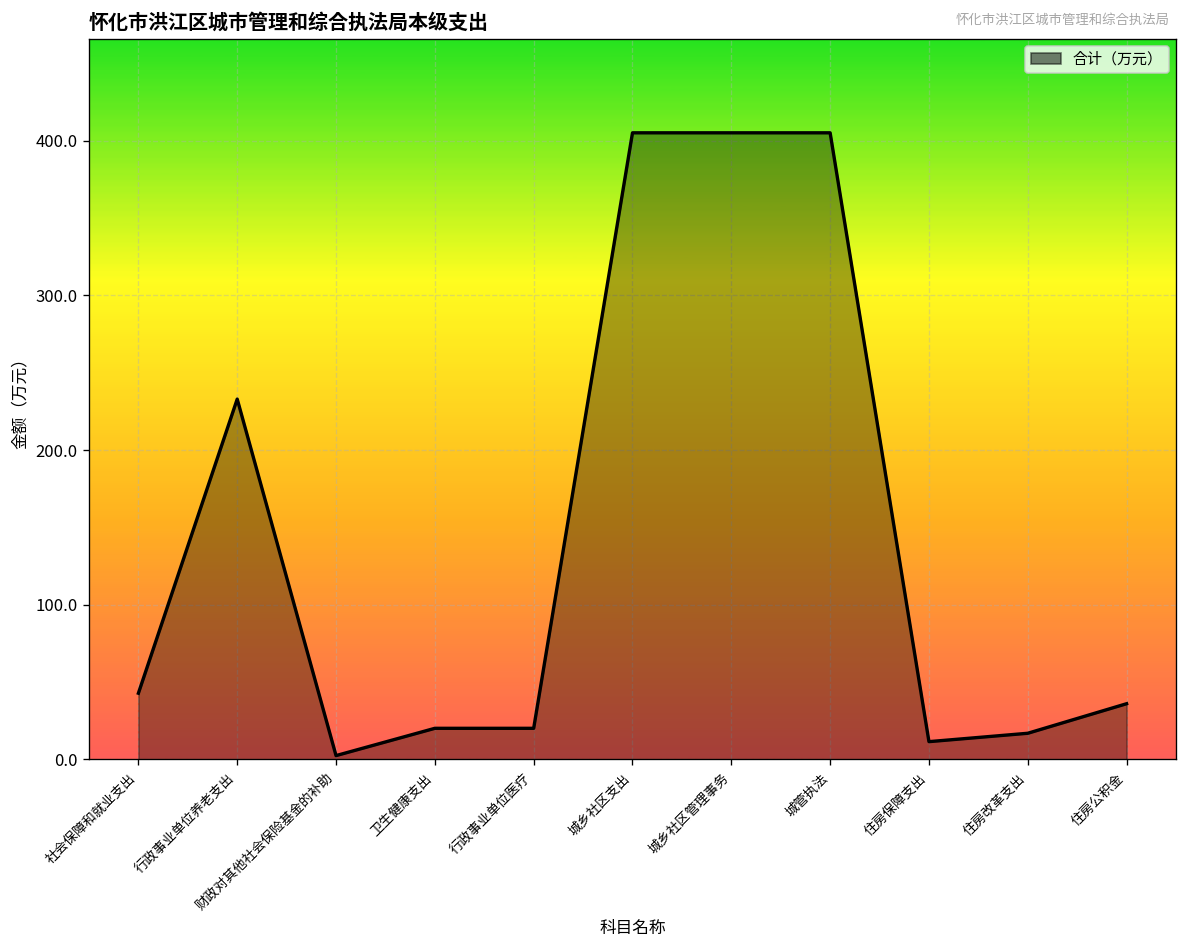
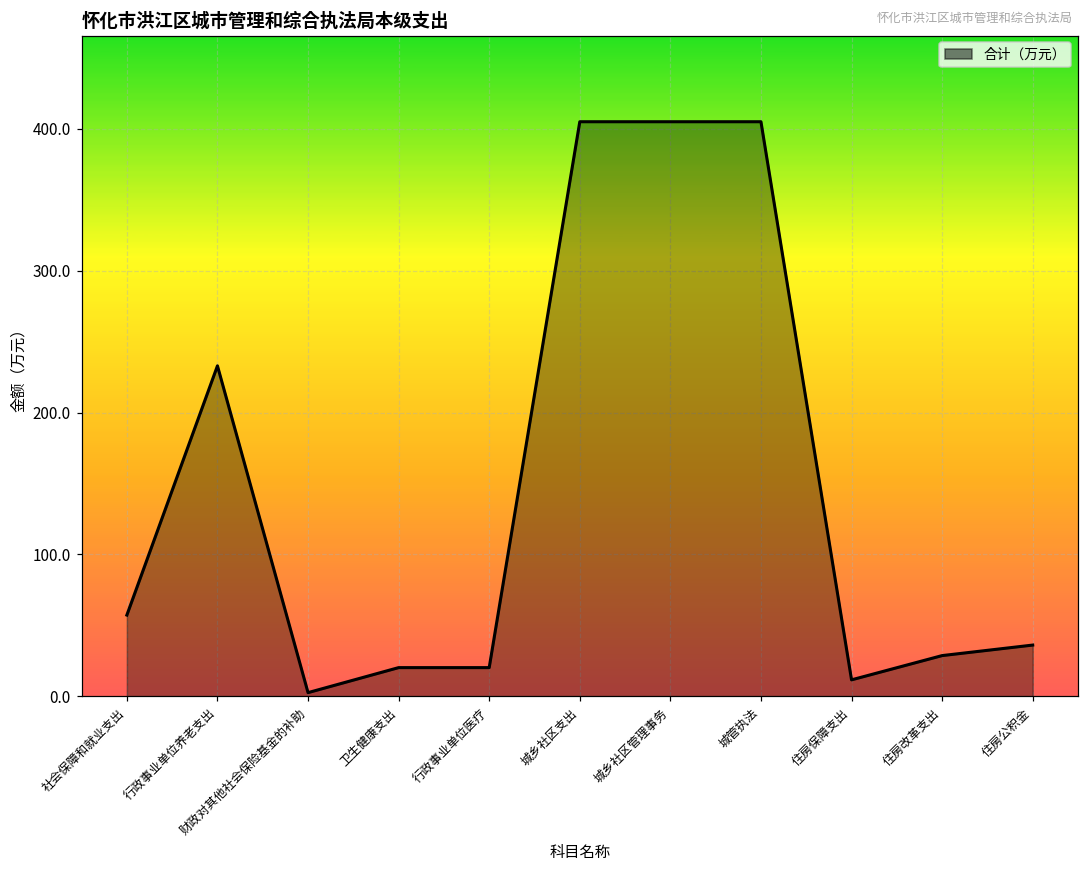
社会保障和就业支出: 43 -> 57
住房改革支出: 17 -> 29
